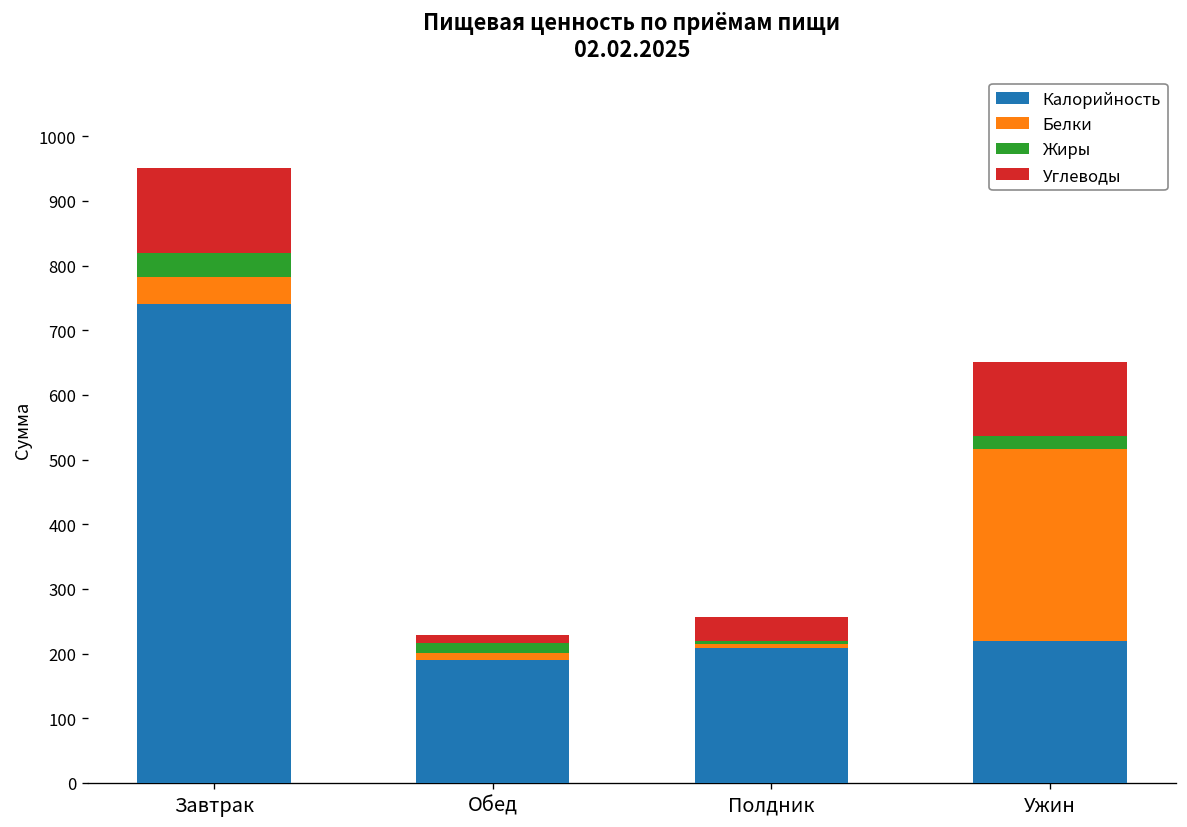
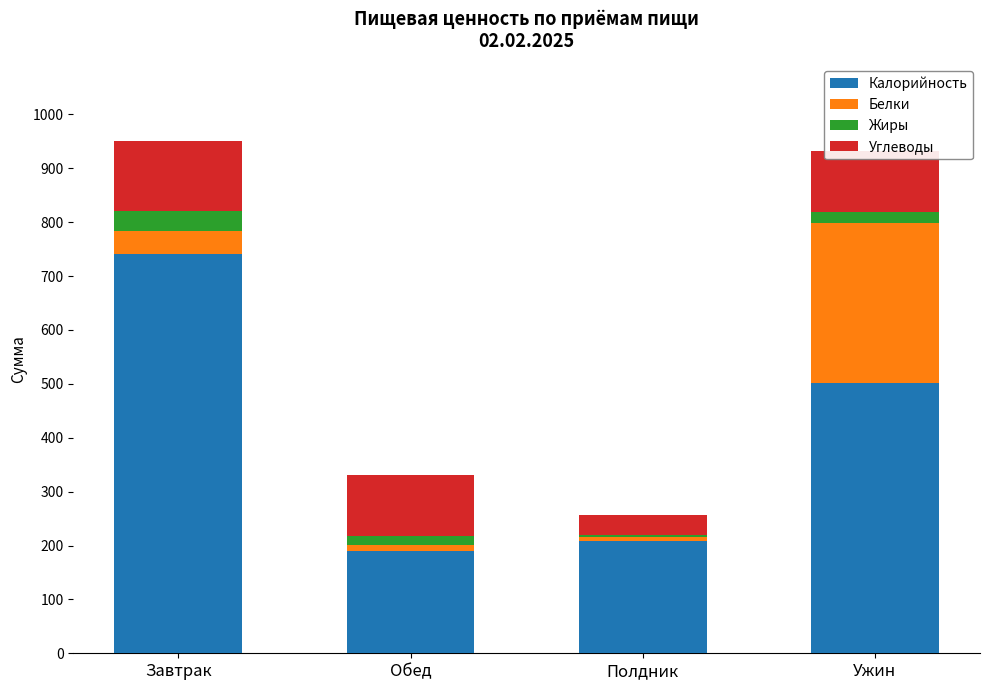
Углеводы, Обед: 10 -> 110
Калорийность, Ужин: 220 -> 500
